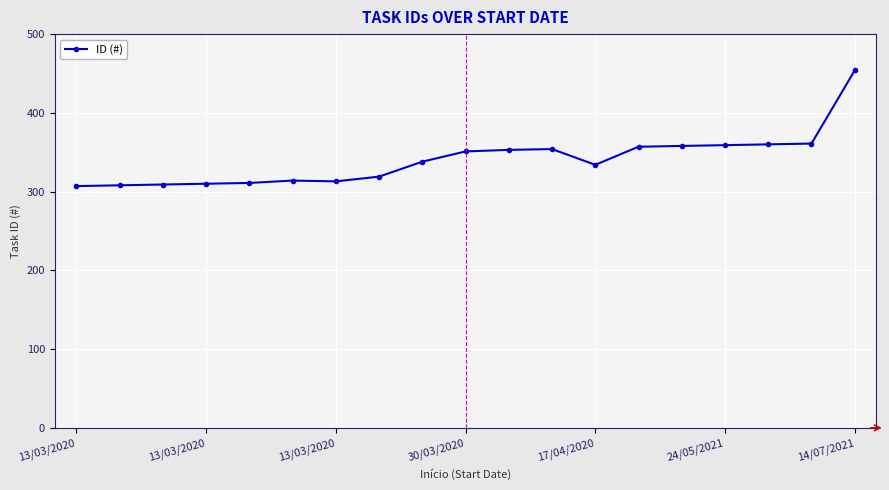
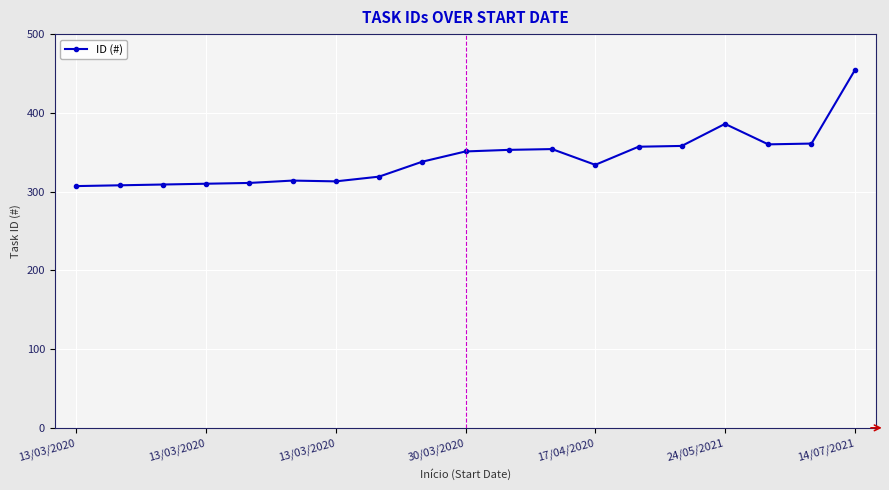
24/05/2021: 360 -> 390
